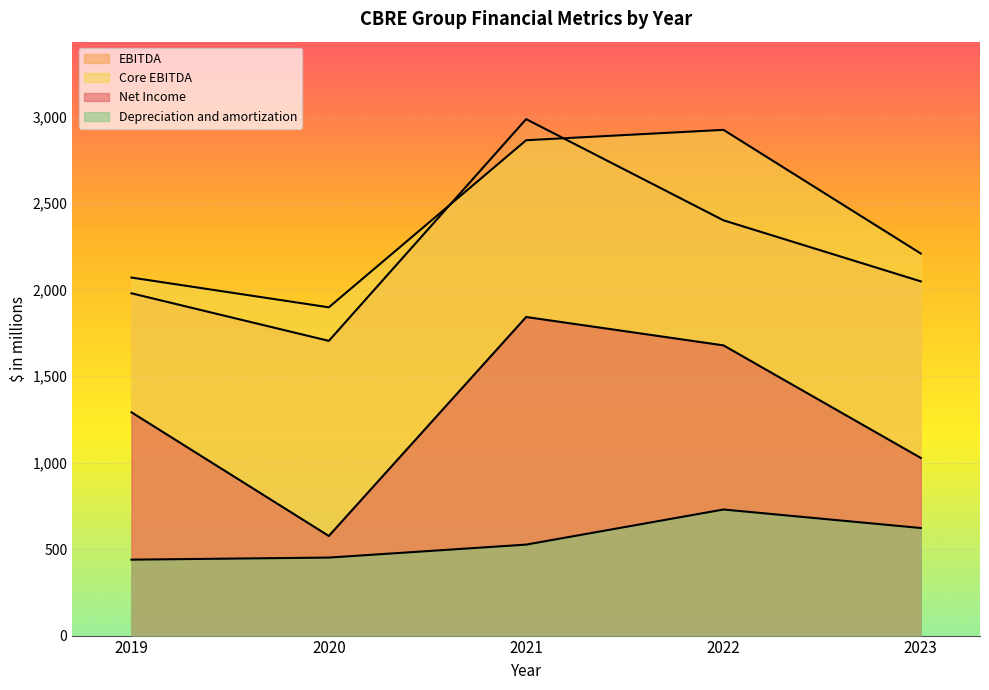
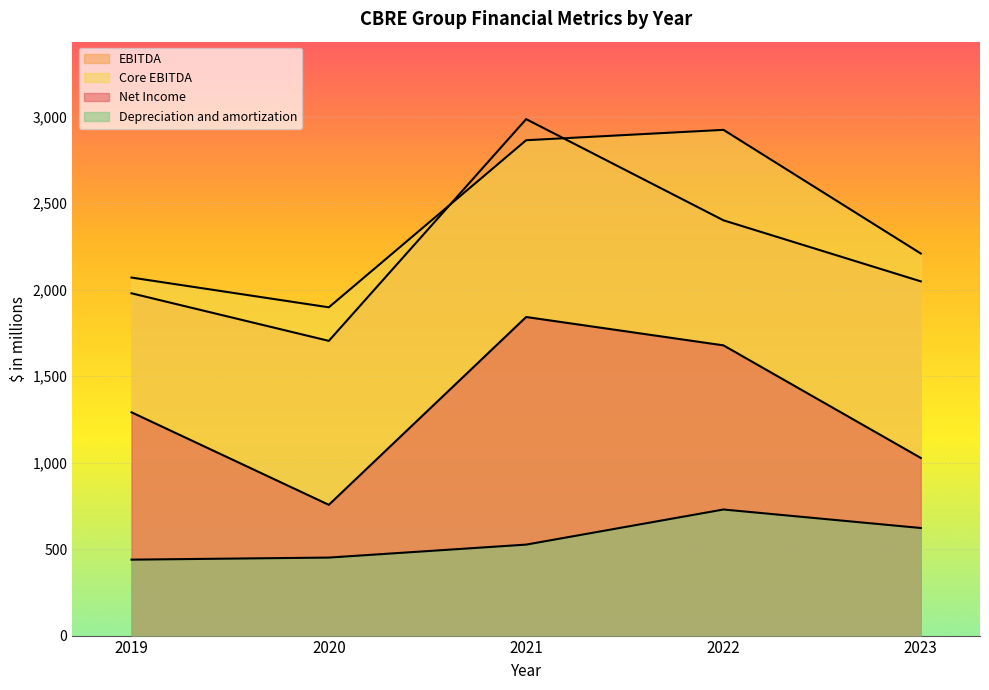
Net Income, 2020: 580 -> 760
